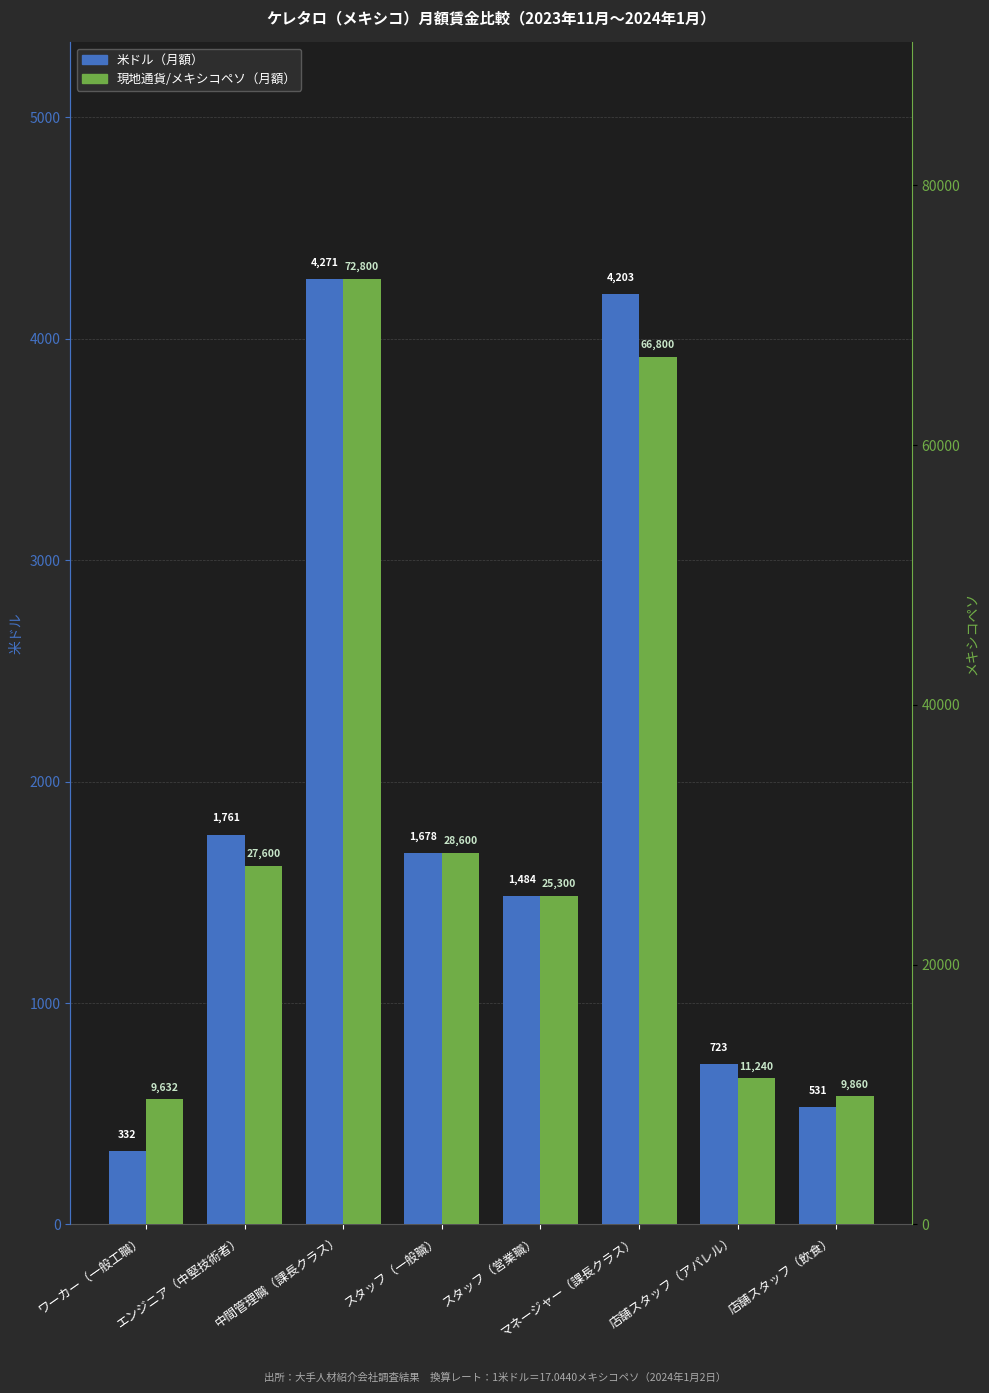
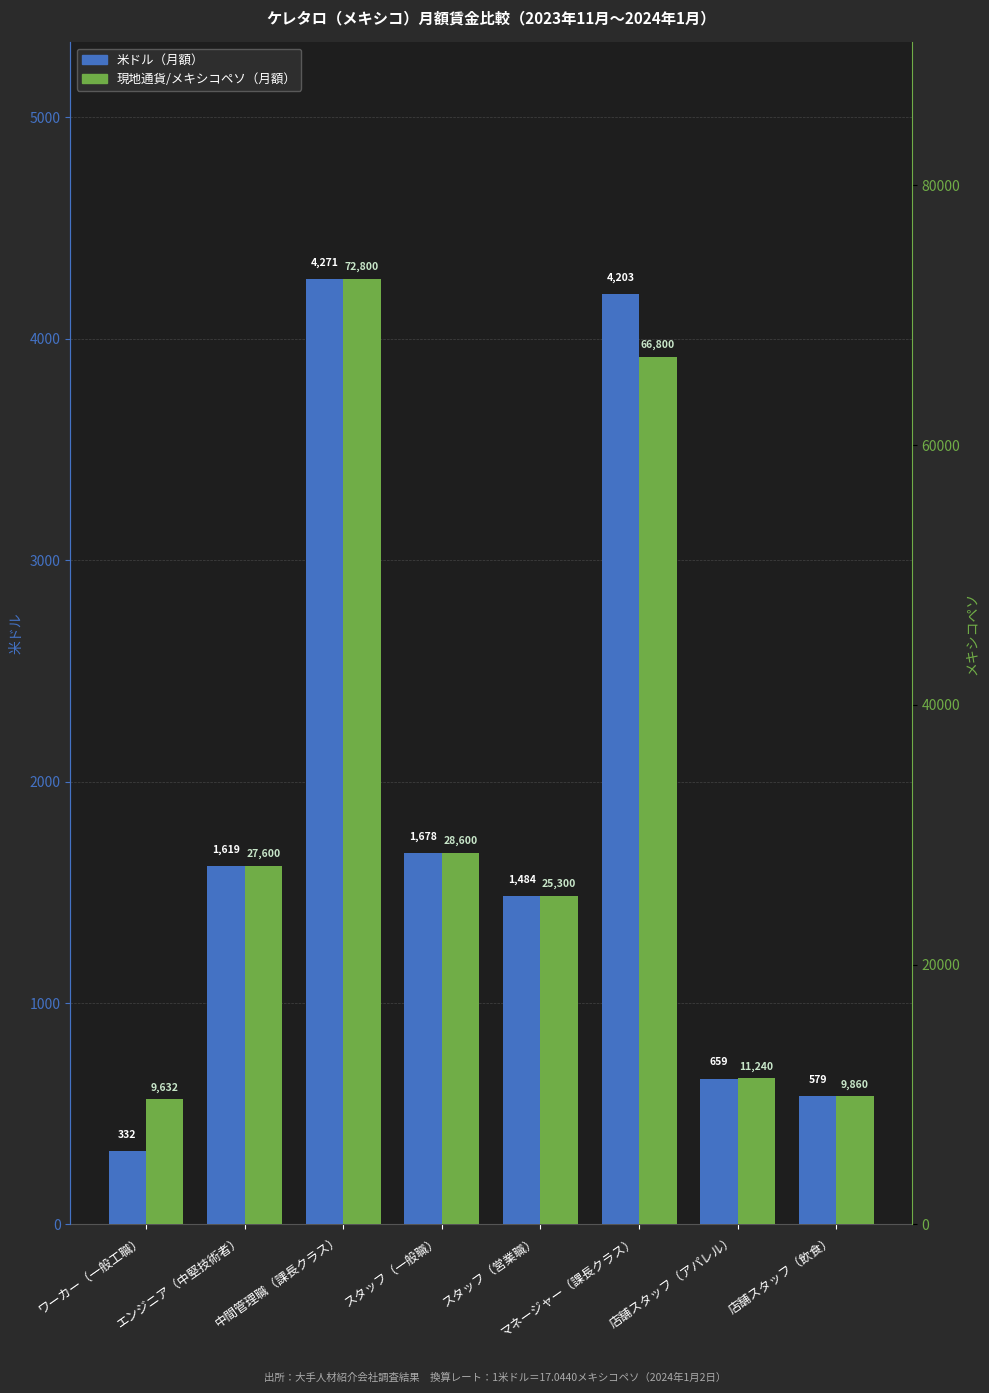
米ドル（月額）, エンジニア（中堅技術者）: 1,761 -> 1,619
米ドル（月額）, 店舗スタッフ（アパレル）: 723 -> 659
米ドル（月額）, 店舗スタッフ（飲食）: 531 -> 579
